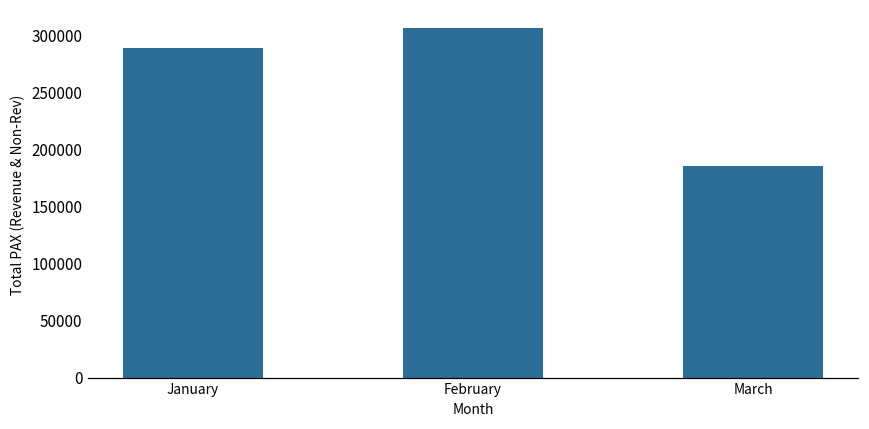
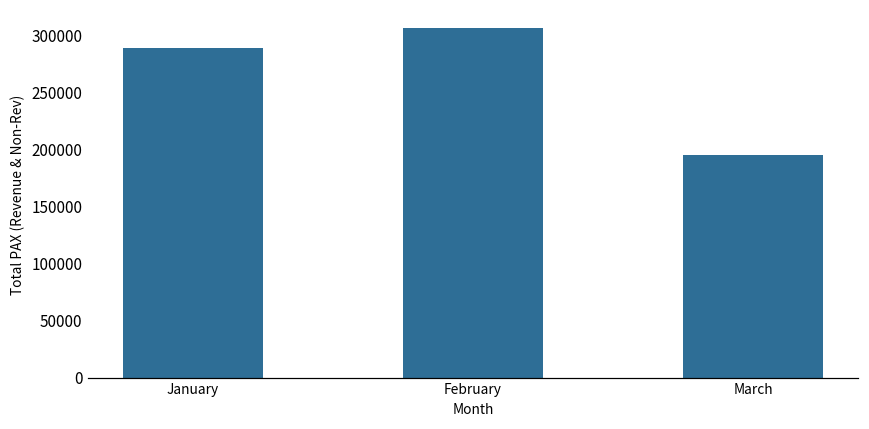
March: 185000 -> 195000
